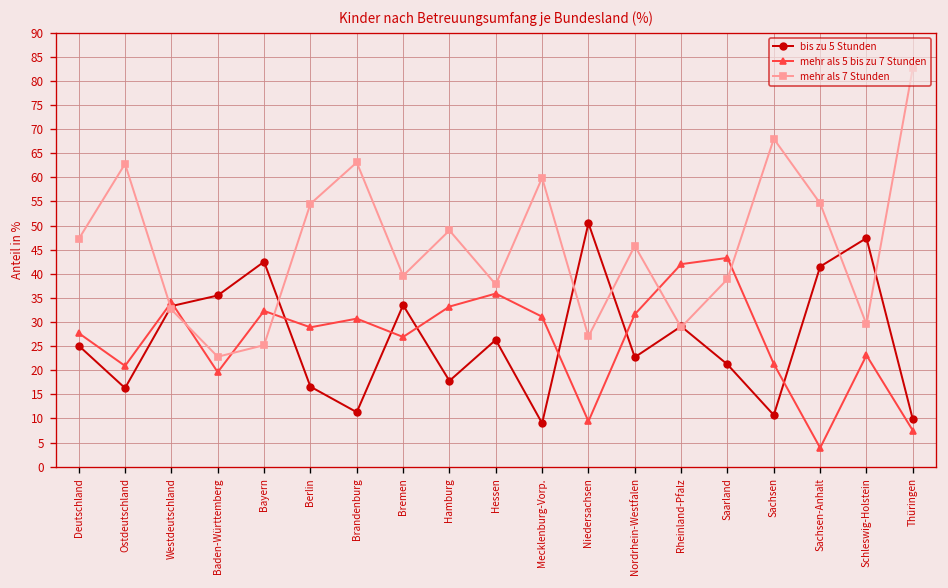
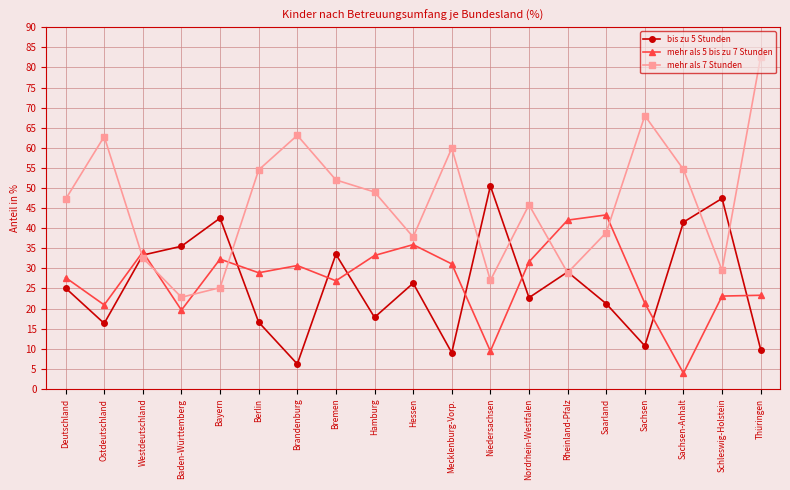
bis zu 5 Stunden, Brandenburg: 11 -> 6
mehr als 7 Stunden, Bremen: 40 -> 52
mehr als 5 bis zu 7 Stunden, Thüringen: 8 -> 23
